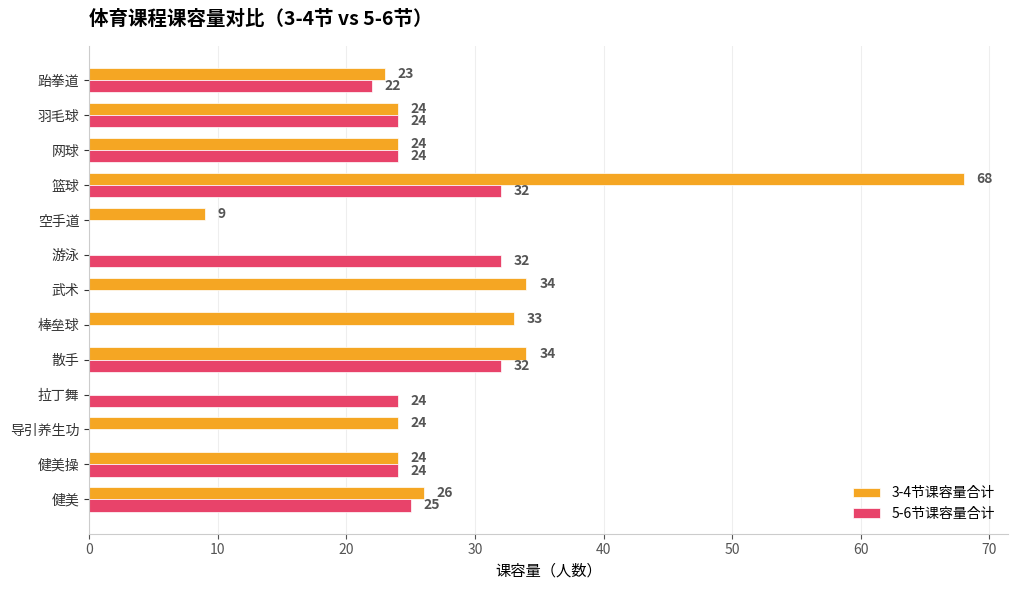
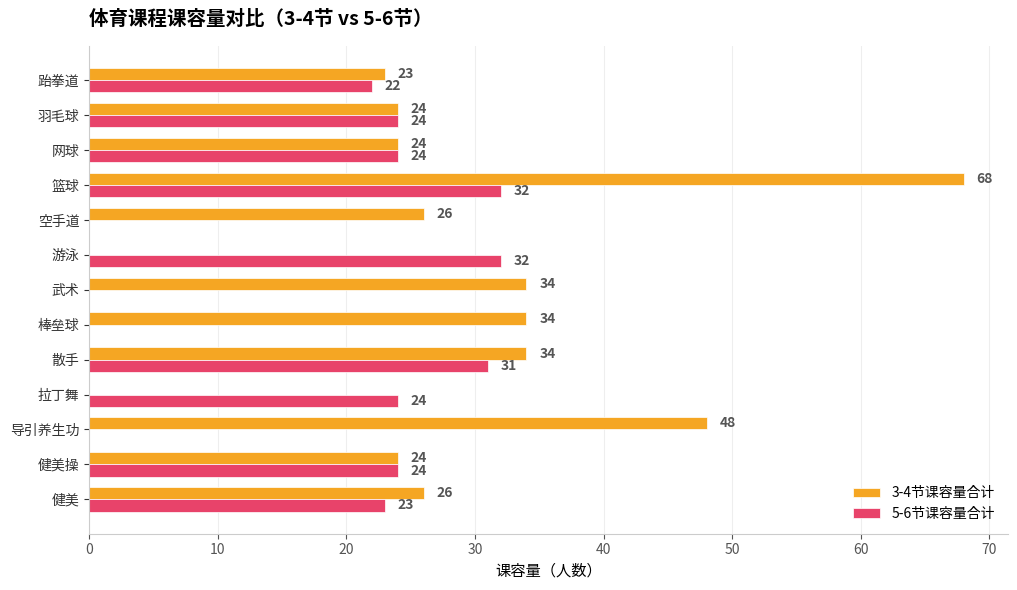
3-4节课容量合计, 空手道: 9 -> 26
3-4节课容量合计, 棒垒球: 33 -> 34
5-6节课容量合计, 散手: 32 -> 31
3-4节课容量合计, 导引养生功: 24 -> 48
5-6节课容量合计, 健美: 25 -> 23
